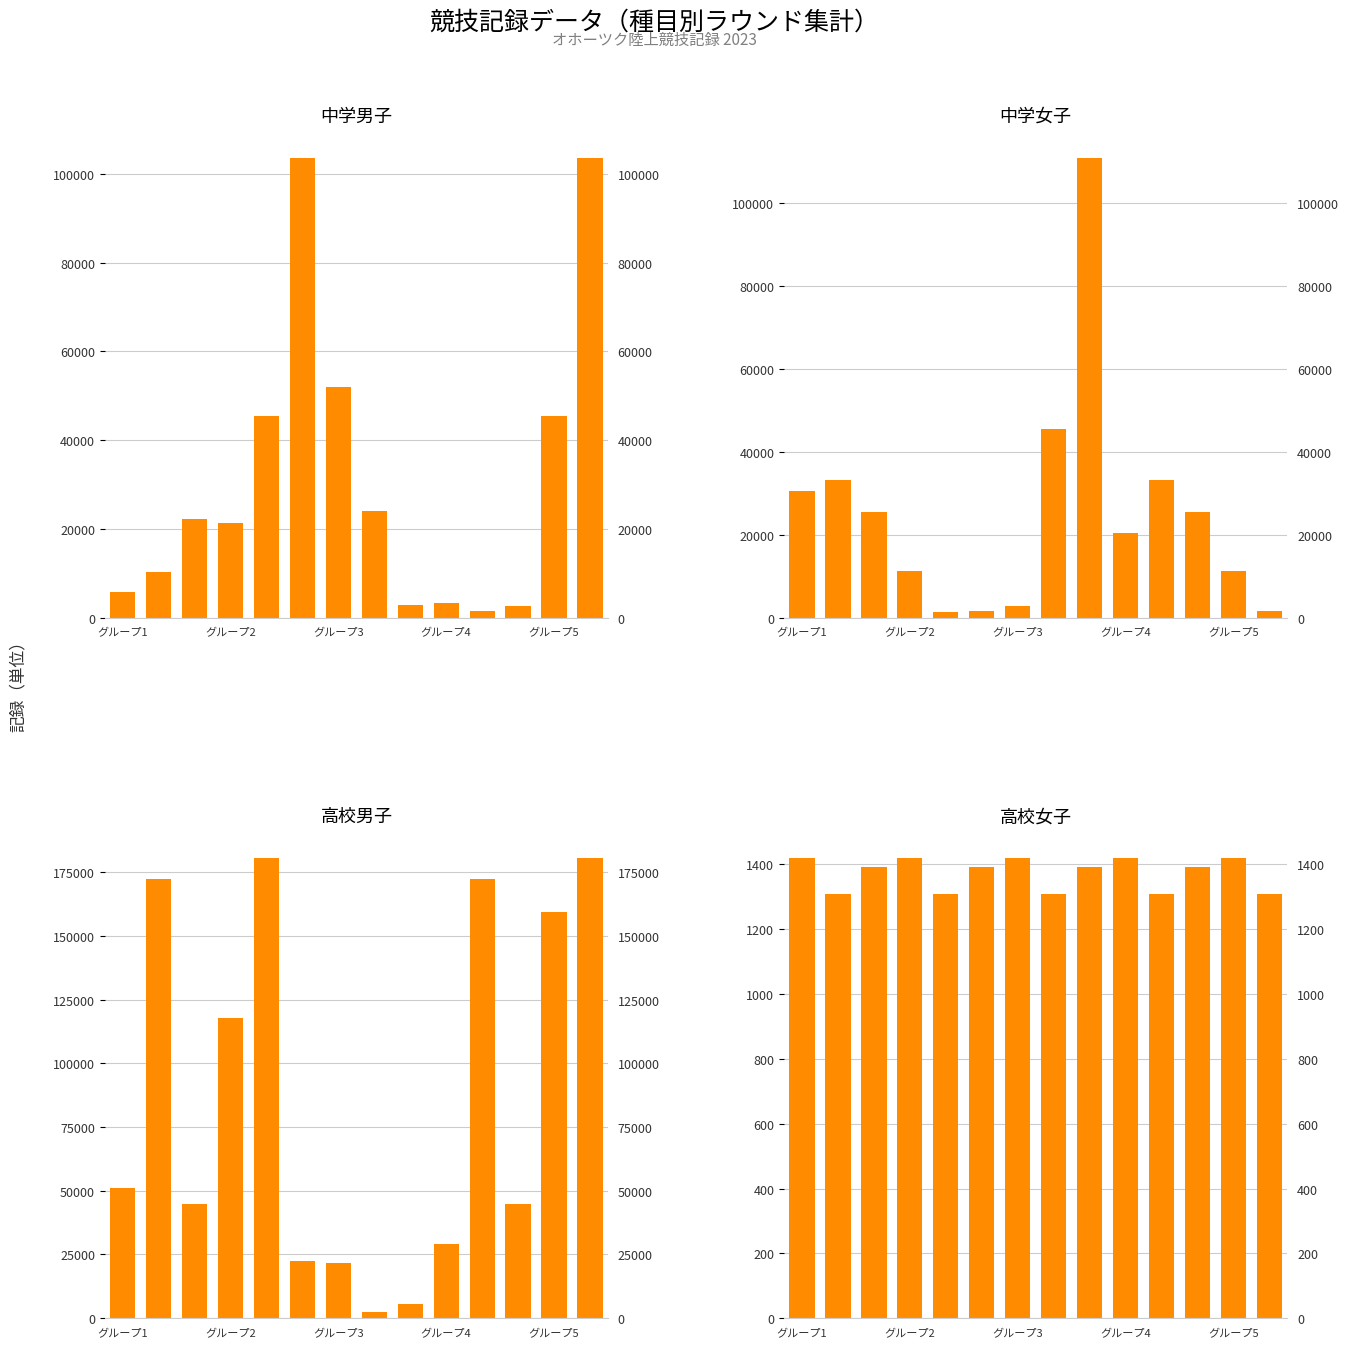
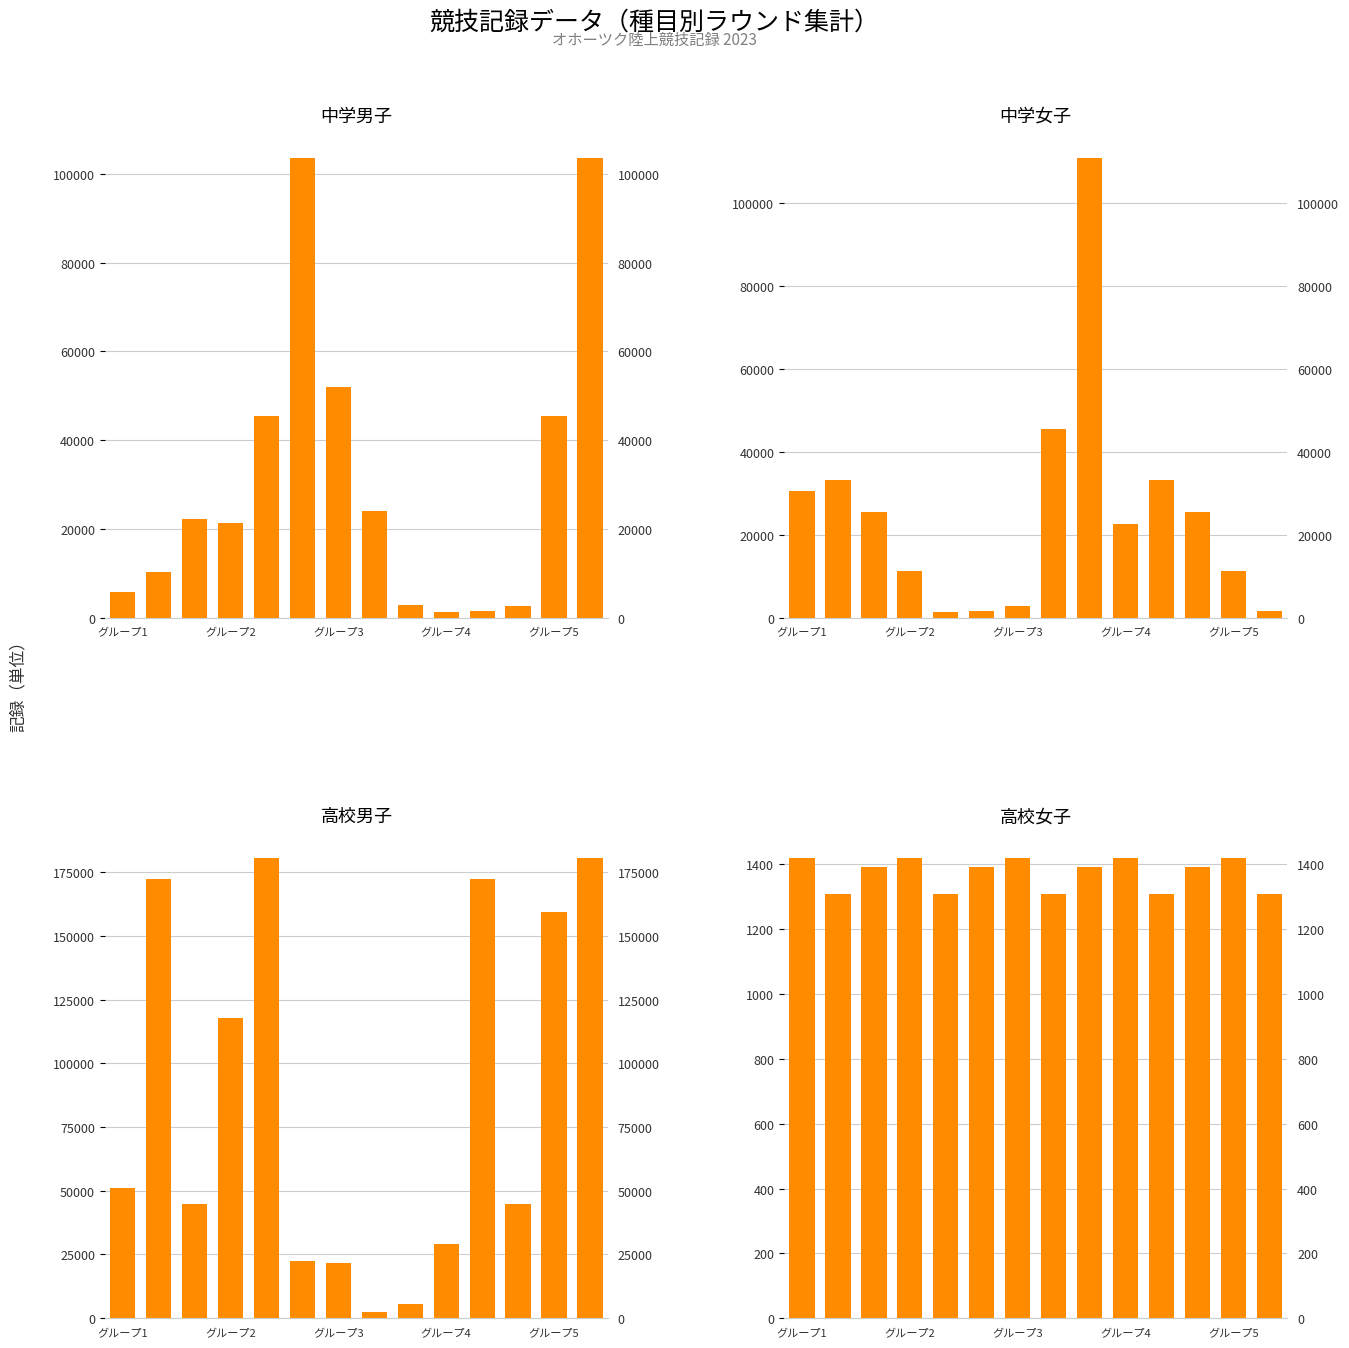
中学男子, グループ4: 3000 -> 1000
中学女子, グループ4: 20000 -> 23000
